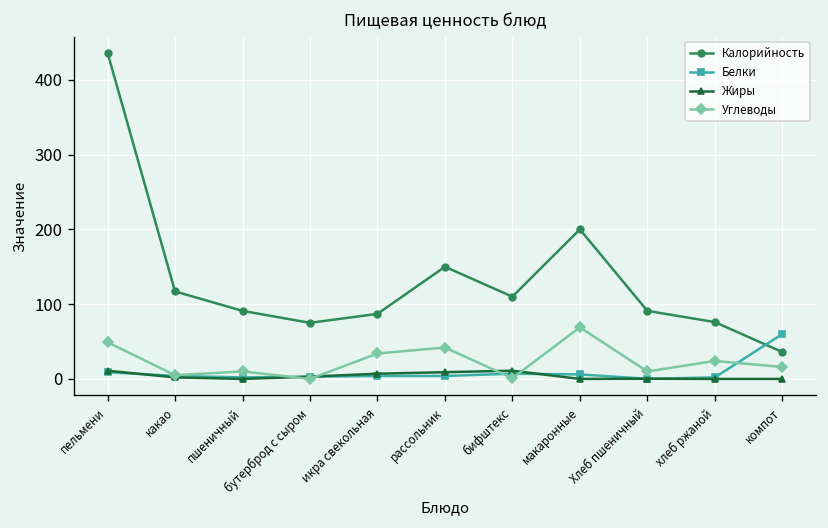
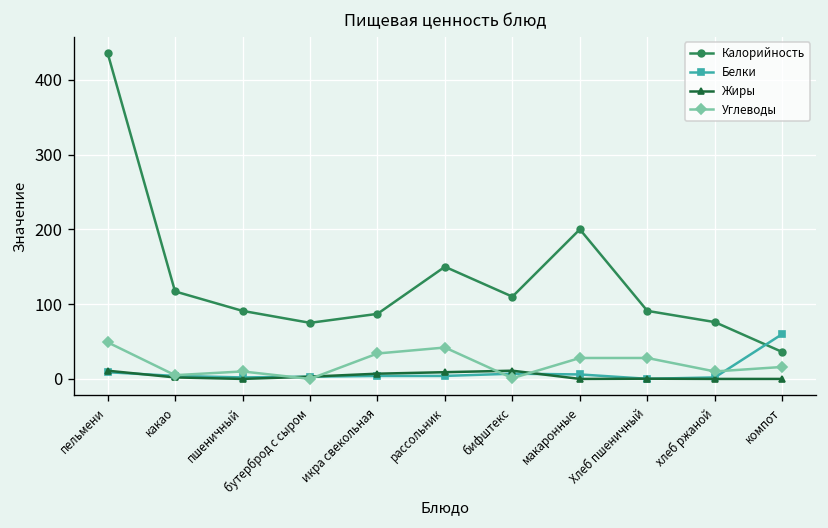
Углеводы, макаронные: 70 -> 30
Углеводы, Хлеб пшеничный: 10 -> 30
Углеводы, хлеб ржаной: 20 -> 10
